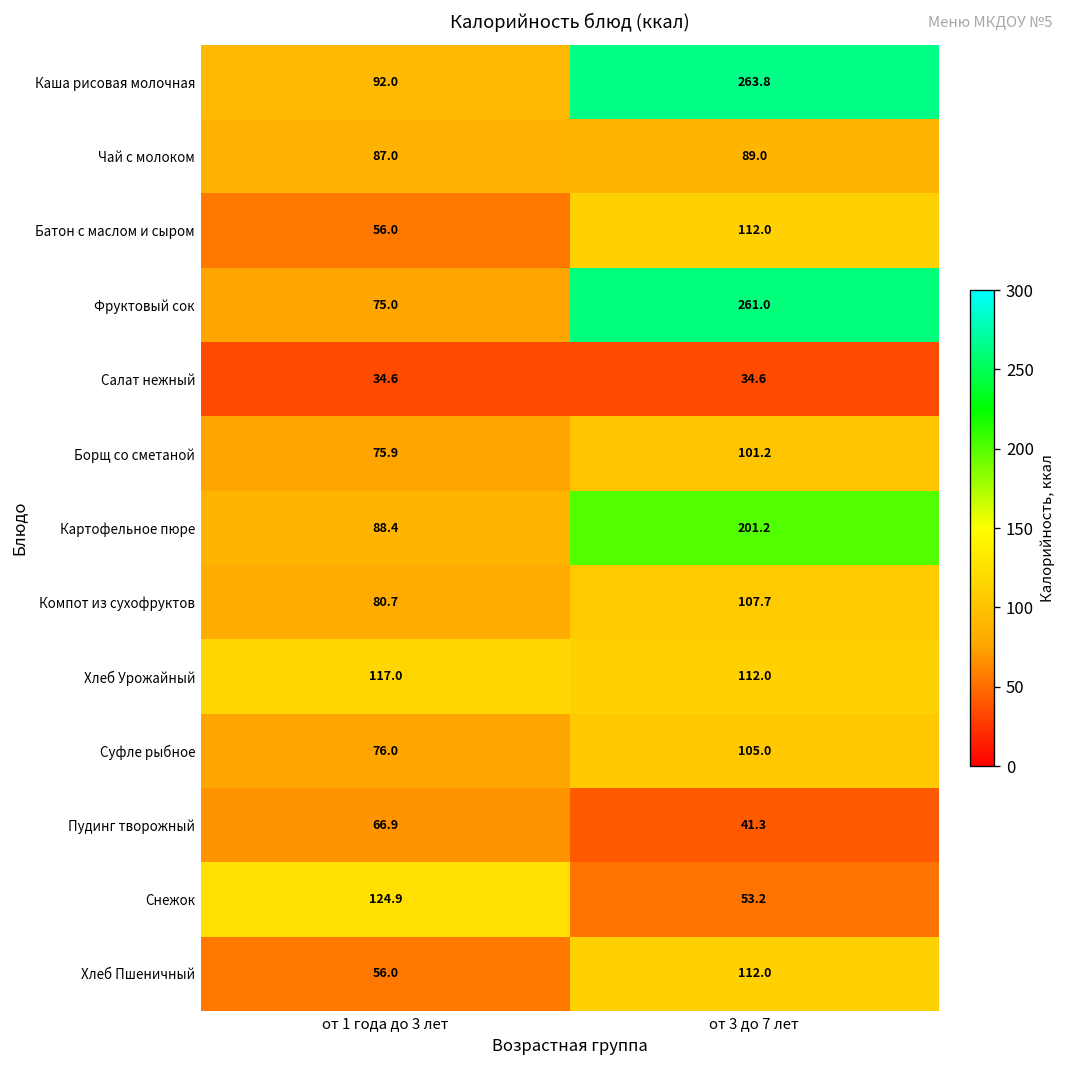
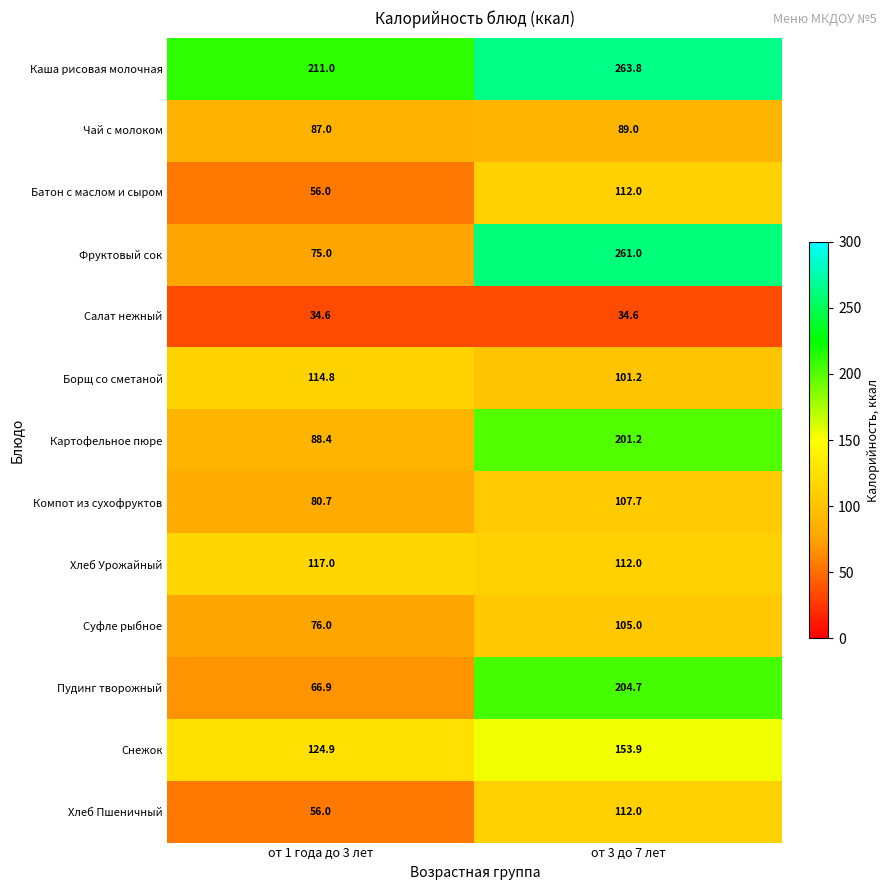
Каша рисовая молочная, от 1 года до 3 лет: 92.0 -> 211.0
Борщ со сметаной, от 1 года до 3 лет: 75.9 -> 114.8
Пудинг творожный, от 3 до 7 лет: 41.3 -> 204.7
Снежок, от 3 до 7 лет: 53.2 -> 153.9
